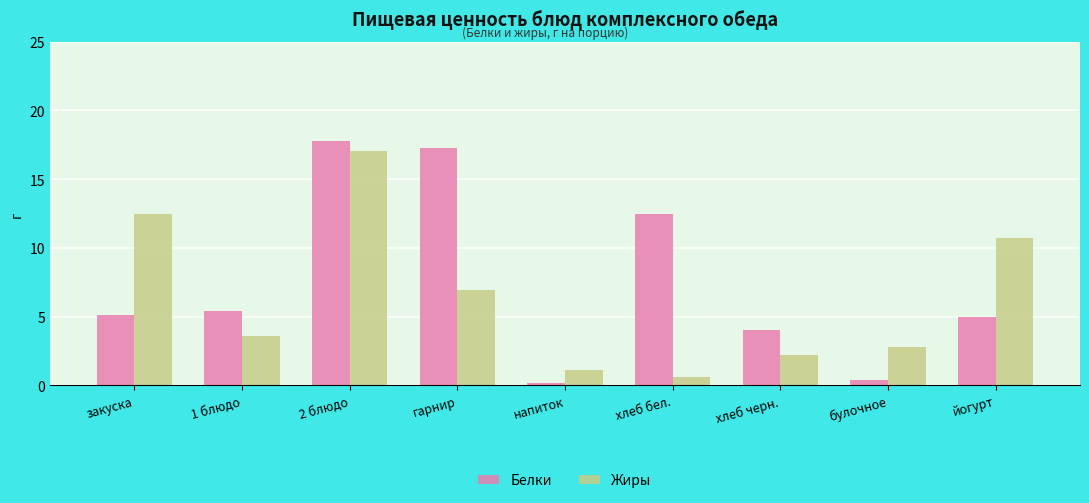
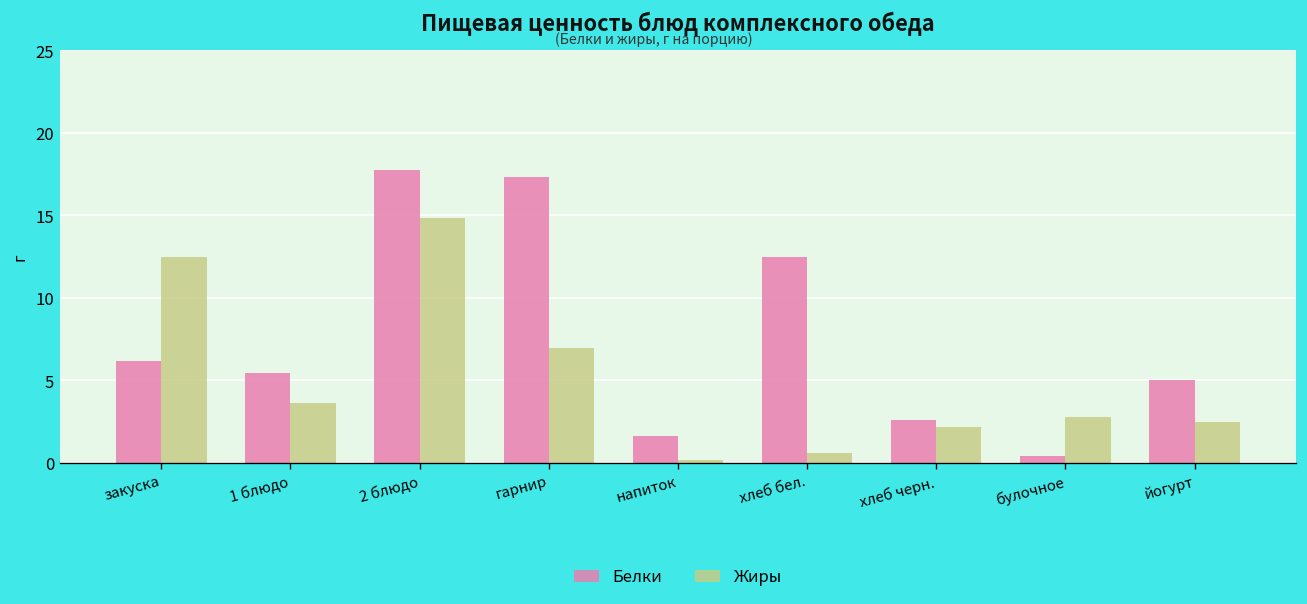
Белки, закуска: 5.1 -> 6.2
Жиры, 2 блюдо: 17.0 -> 14.8
Белки, напиток: 0.2 -> 1.6
Жиры, напиток: 1.1 -> 0.2
Белки, хлеб черн.: 4.0 -> 2.6
Жиры, йогурт: 10.7 -> 2.5
